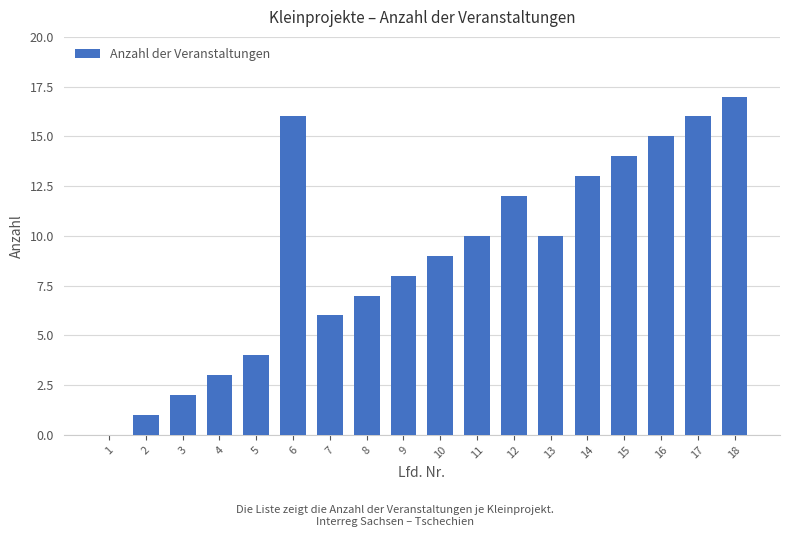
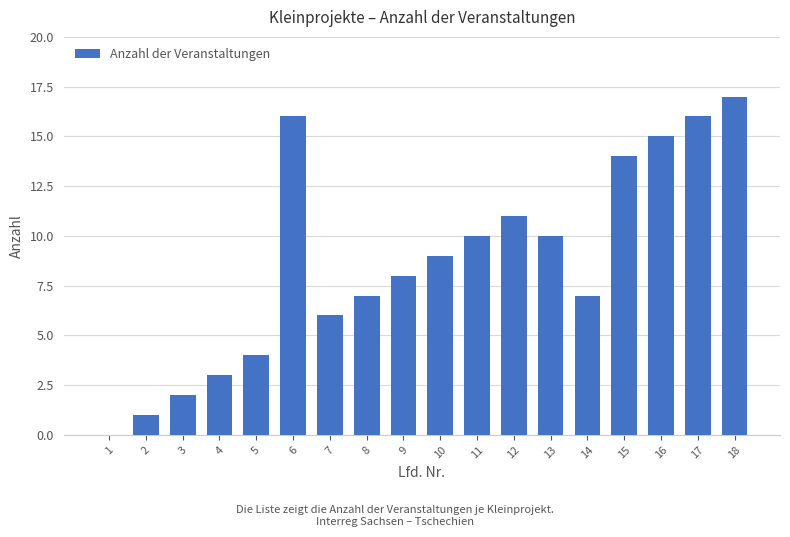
12: 12 -> 11
14: 13 -> 7
